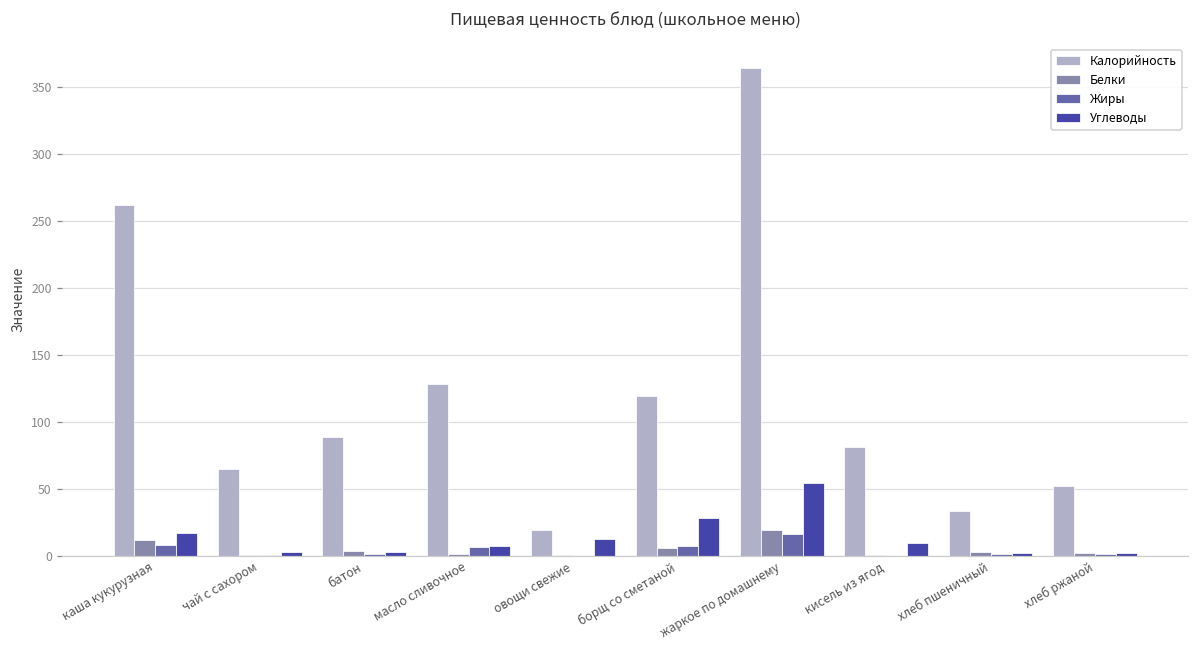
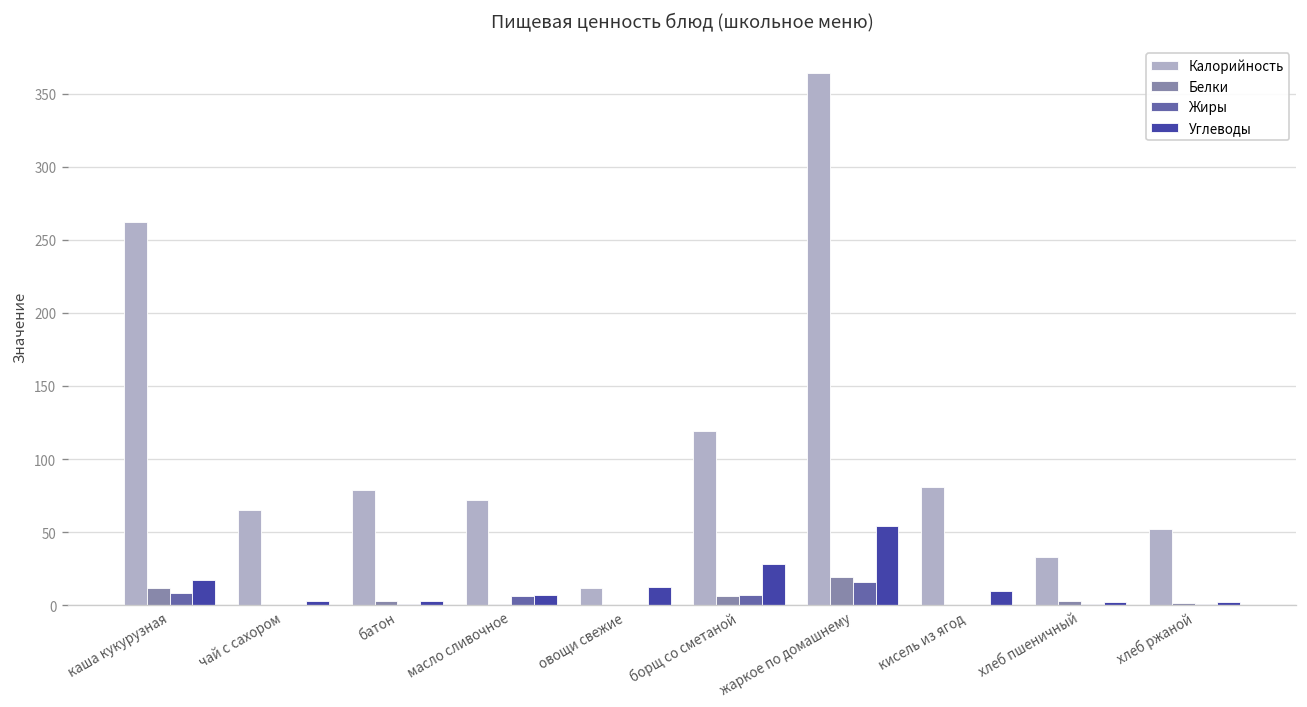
Калорийность, батон: 88 -> 79
Калорийность, масло сливочное: 128 -> 72
Калорийность, овощи свежие: 19 -> 12
